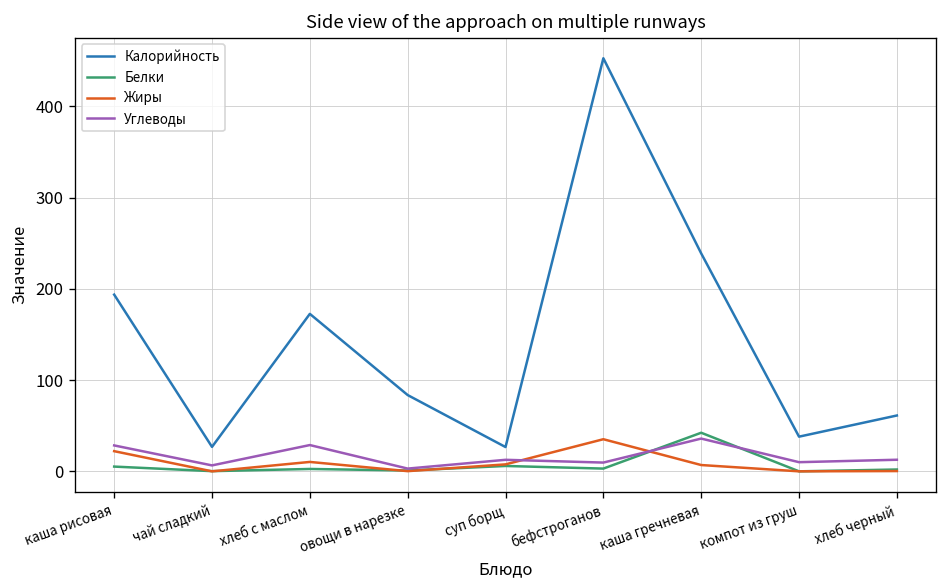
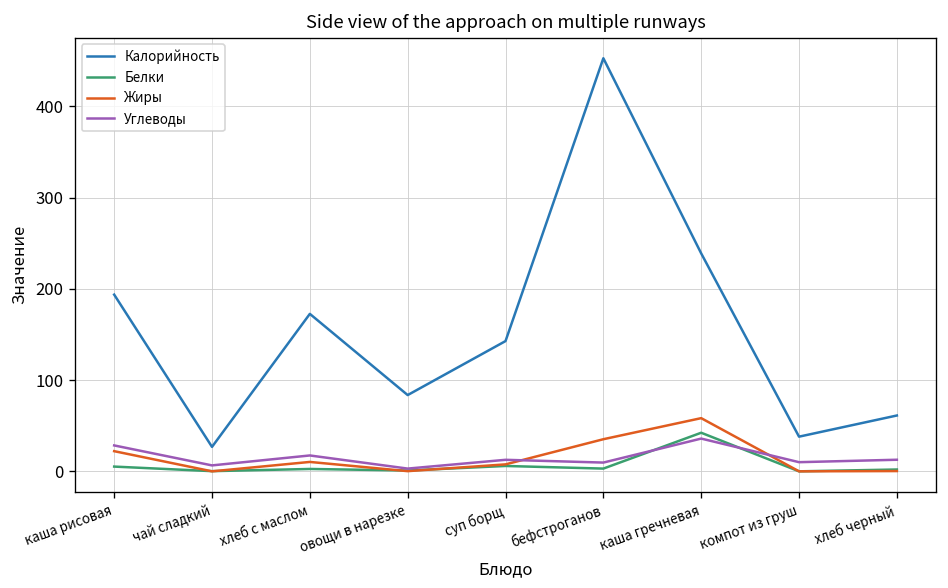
Углеводы, хлеб с маслом: 30 -> 20
Калорийность, суп борщ: 30 -> 140
Жиры, каша гречневая: 10 -> 60
